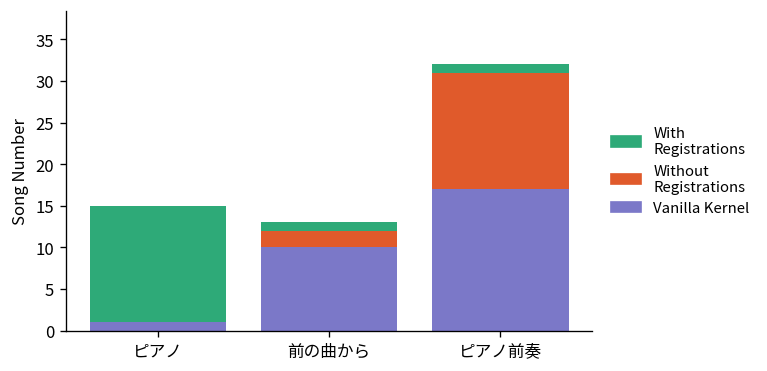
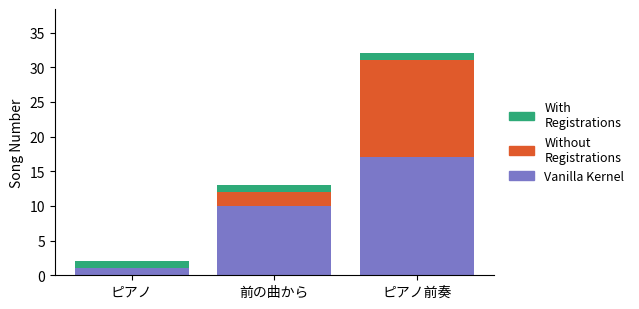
With Registrations, ピアノ: 14 -> 1
